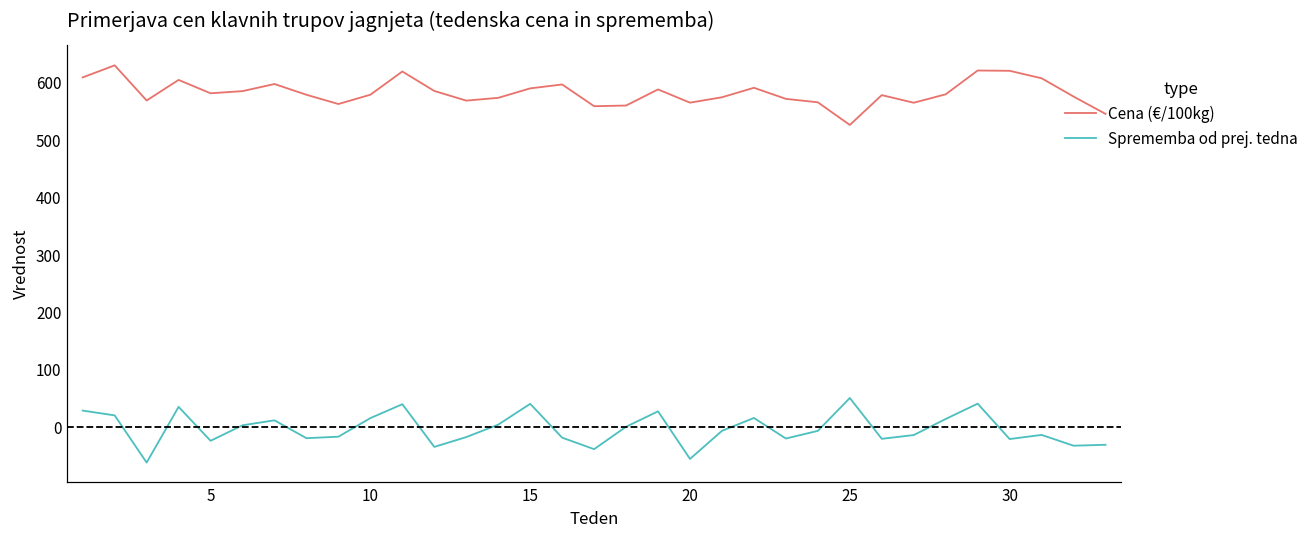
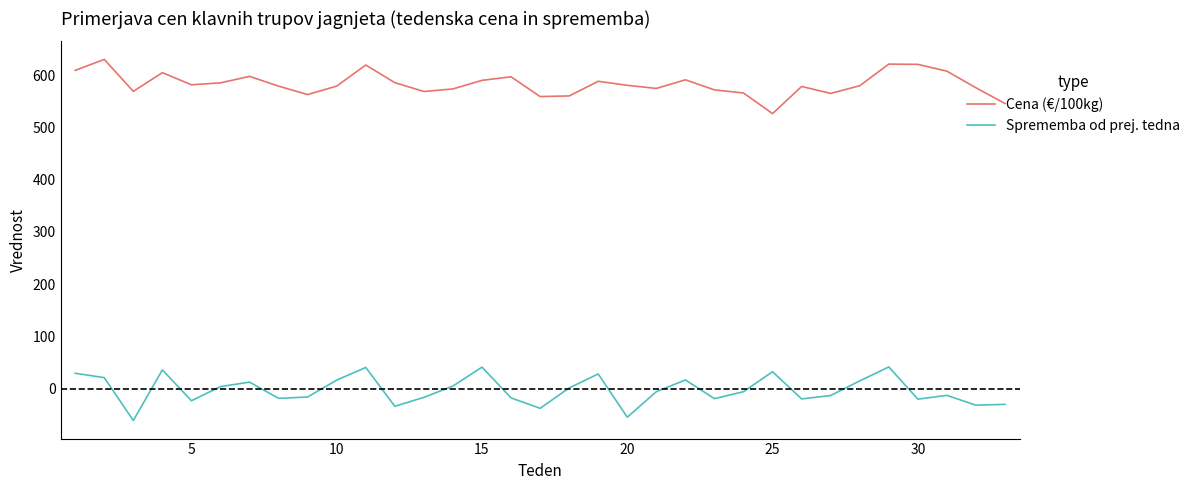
Cena (€/100kg), 20: 570 -> 580
Sprememba od prej. tedna, 25: 50 -> 30
